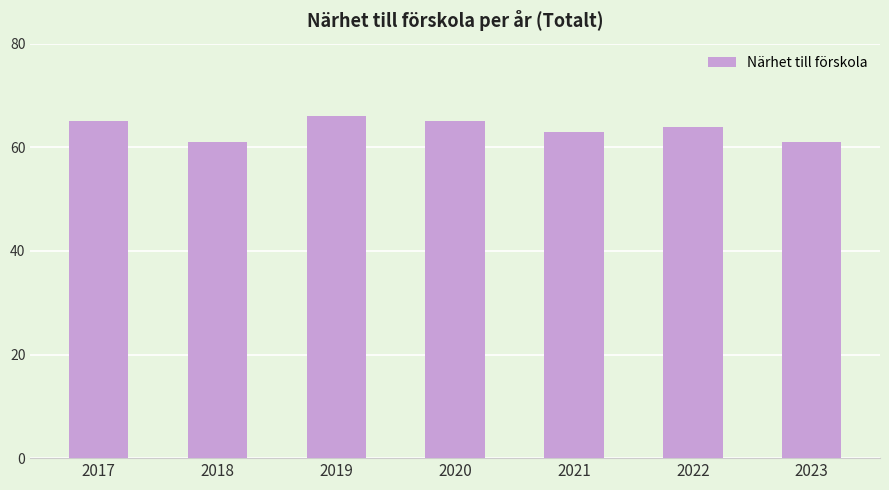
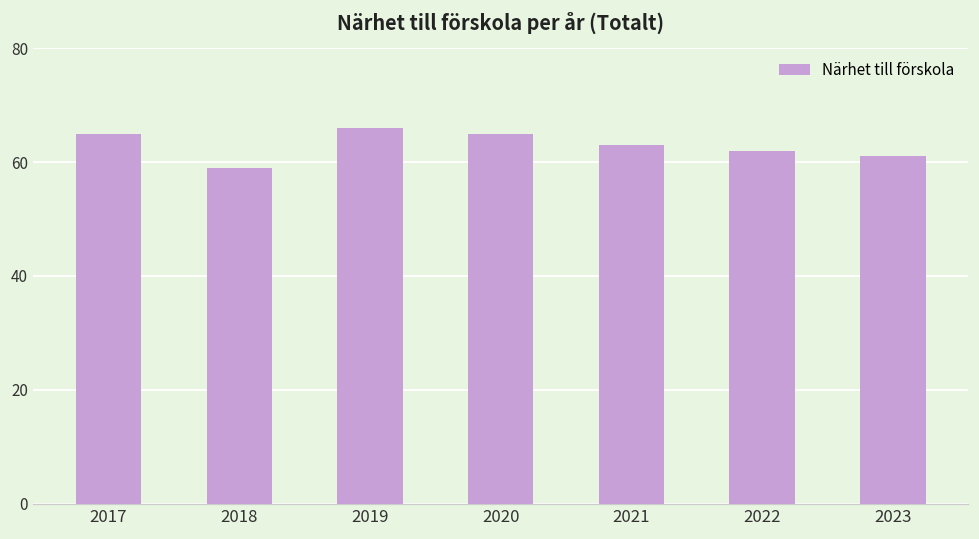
2018: 61 -> 59
2022: 64 -> 62
